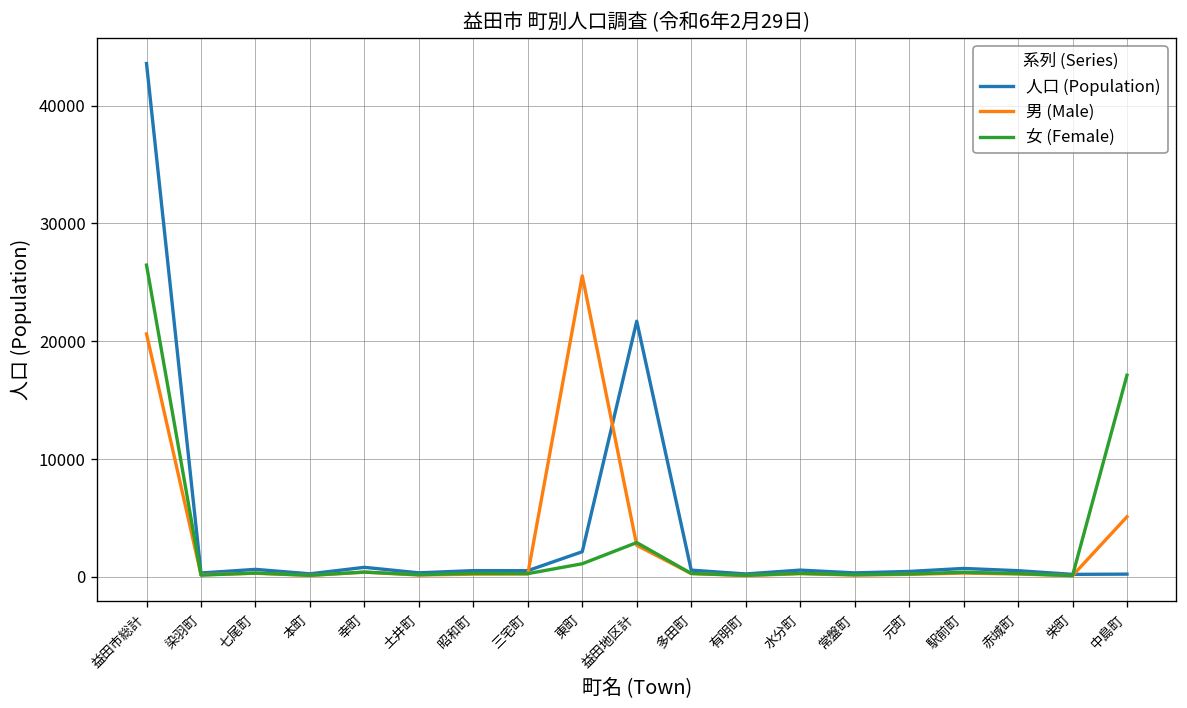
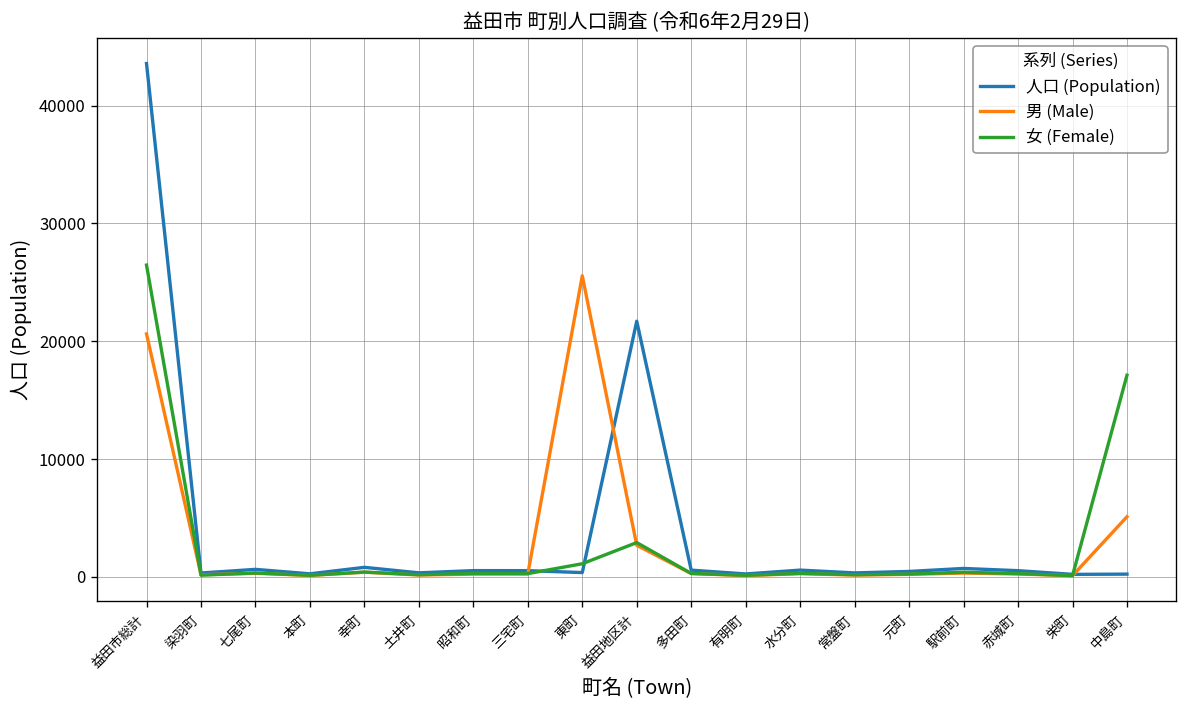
人口 (Population), 東町: 2000 -> 0
